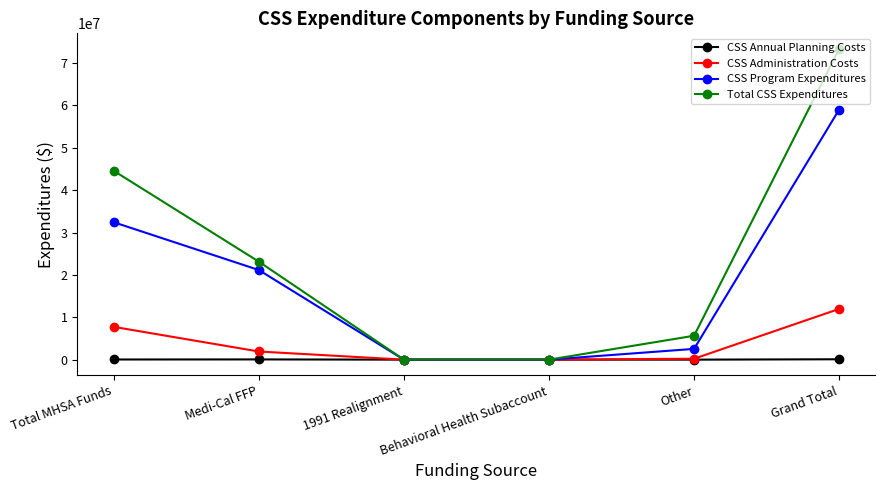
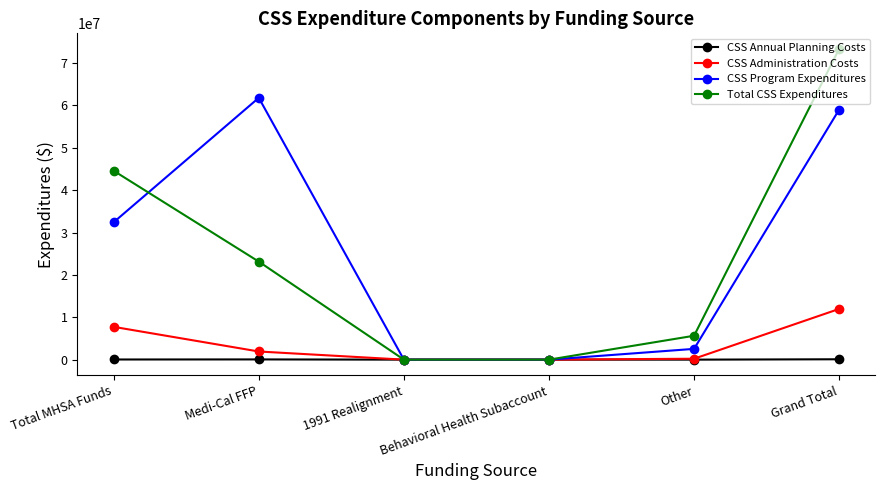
CSS Program Expenditures, Medi-Cal FFP: 21000000 -> 62000000
